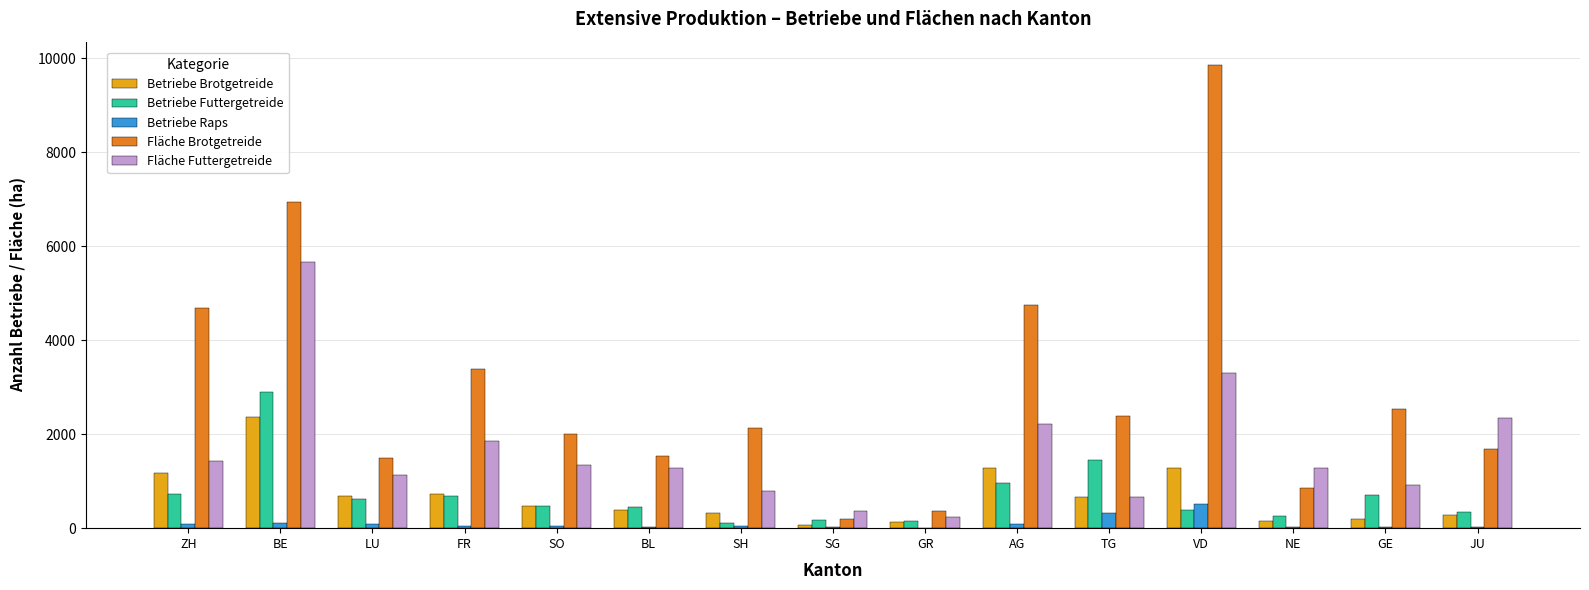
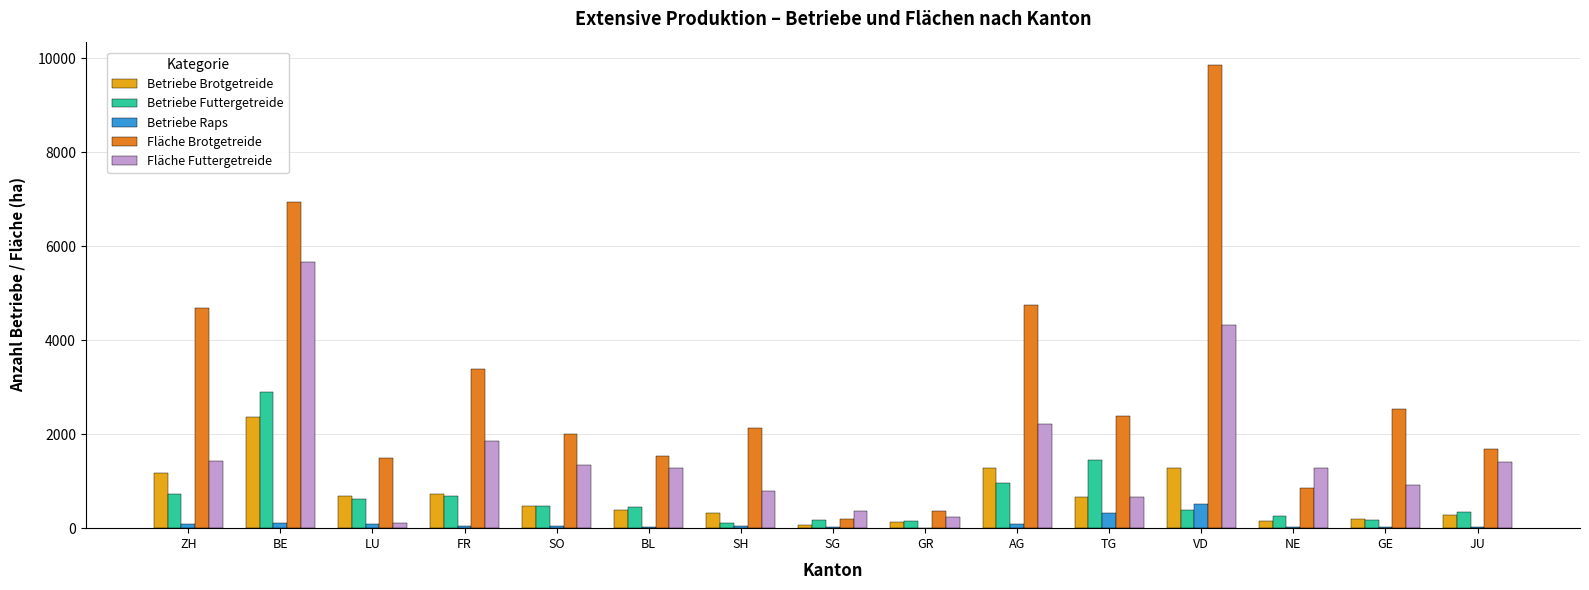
Fläche Futtergetreide, LU: 1100 -> 100
Fläche Futtergetreide, VD: 3300 -> 4300
Betriebe Futtergetreide, GE: 700 -> 200
Fläche Futtergetreide, JU: 2400 -> 1400
